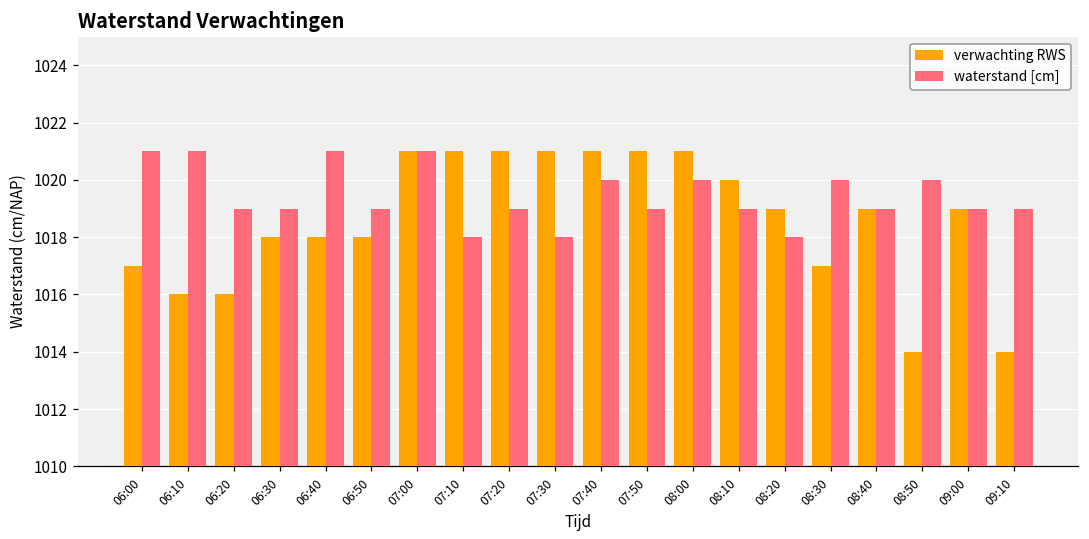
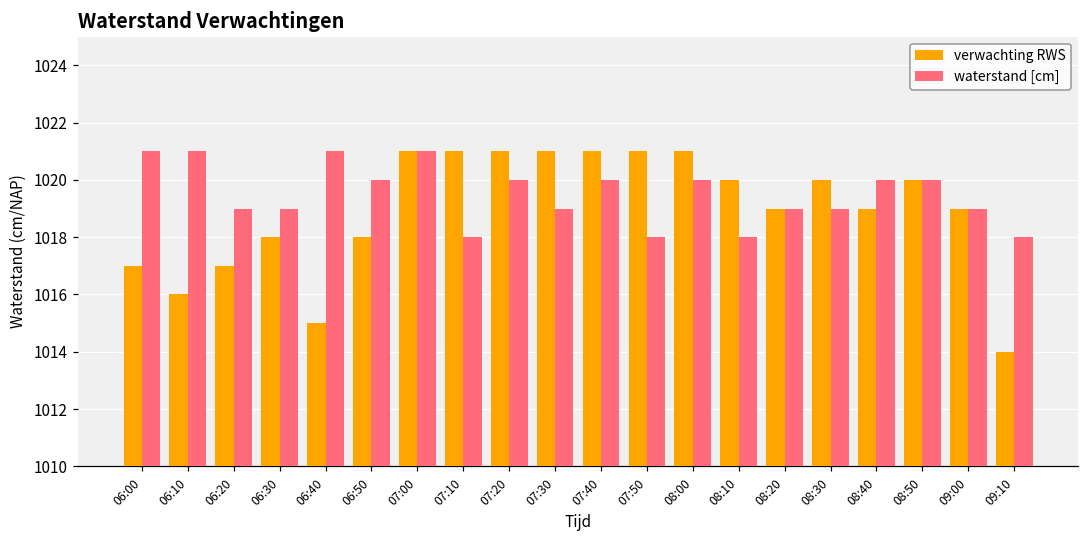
verwachting RWS, 06:20: 1016 -> 1017
verwachting RWS, 06:40: 1018 -> 1015
waterstand [cm], 06:50: 1019 -> 1020
waterstand [cm], 07:20: 1019 -> 1020
waterstand [cm], 07:30: 1018 -> 1019
waterstand [cm], 07:50: 1019 -> 1018
waterstand [cm], 08:10: 1019 -> 1018
waterstand [cm], 08:20: 1018 -> 1019
verwachting RWS, 08:30: 1017 -> 1020
waterstand [cm], 08:30: 1020 -> 1019
waterstand [cm], 08:40: 1019 -> 1020
verwachting RWS, 08:50: 1014 -> 1020
waterstand [cm], 09:10: 1019 -> 1018
